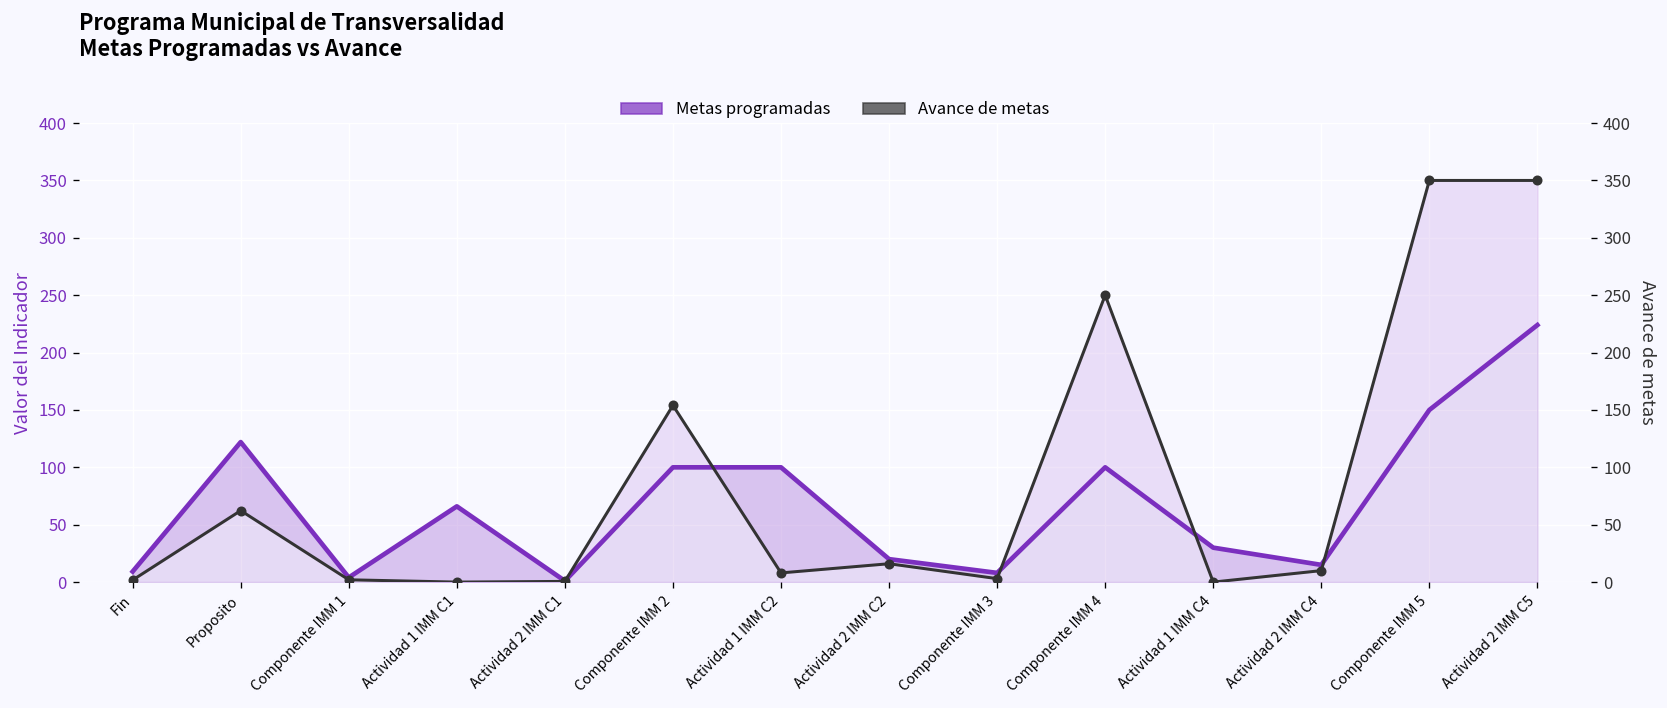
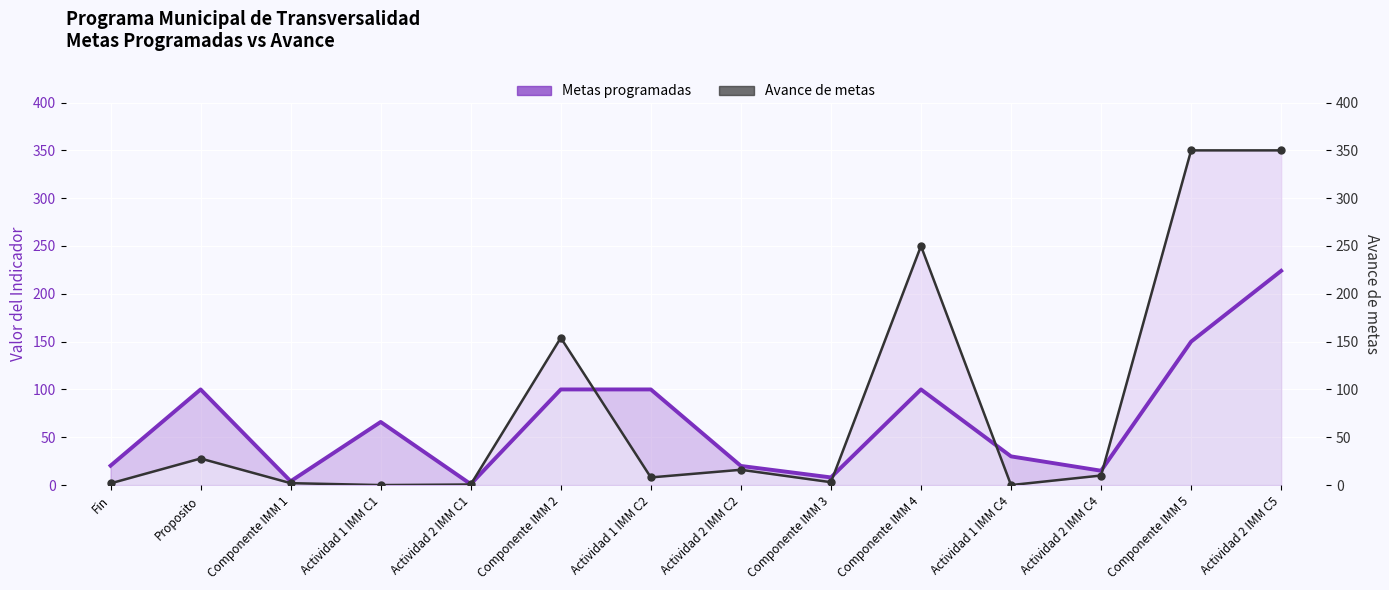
Metas programadas, Fin: 10 -> 20
Metas programadas, Proposito: 120 -> 100
Avance de metas, Proposito: 60 -> 30
